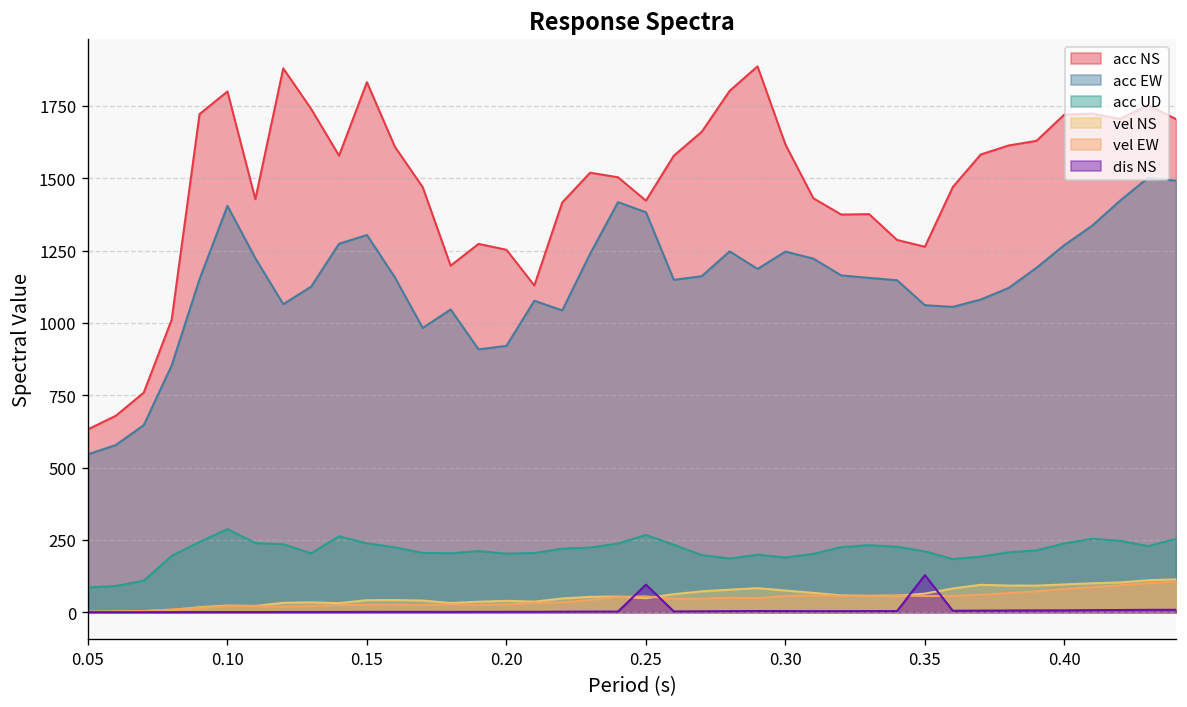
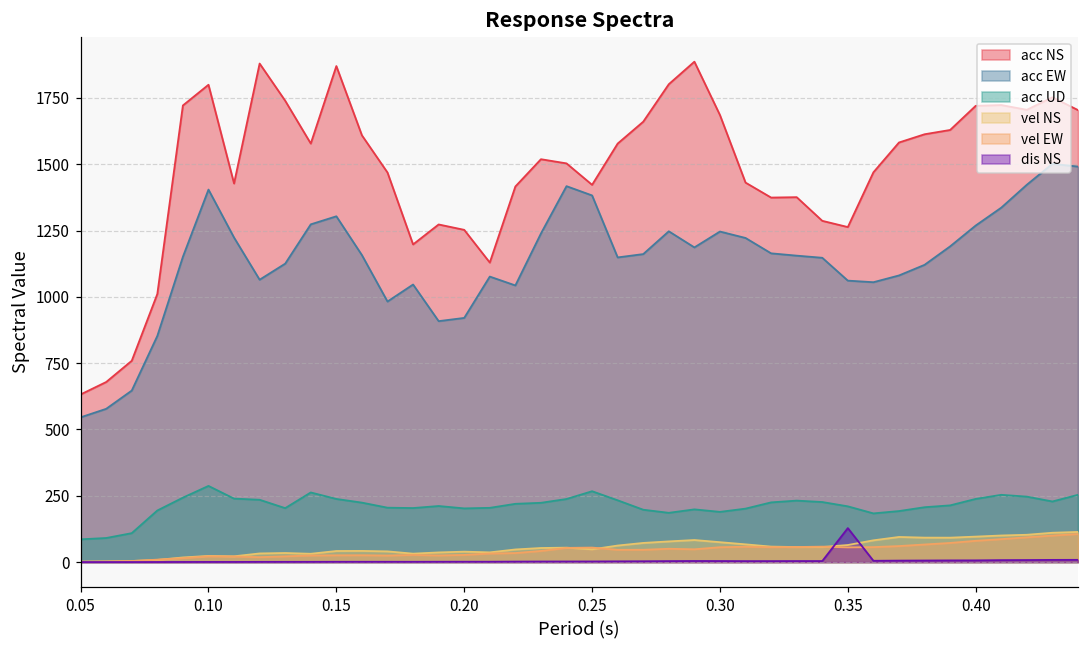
acc NS, 0.15: 1830 -> 1870
dis NS, 0.25: 100 -> 0
acc NS, 0.30: 1620 -> 1690
